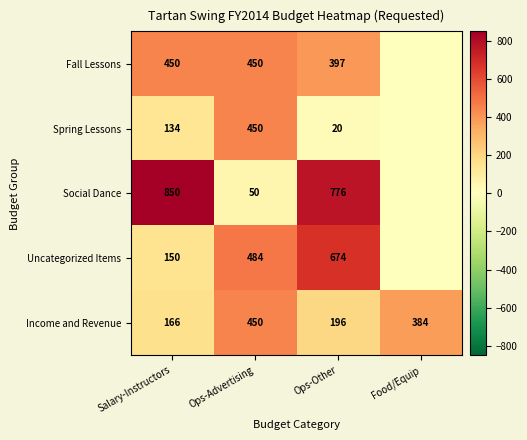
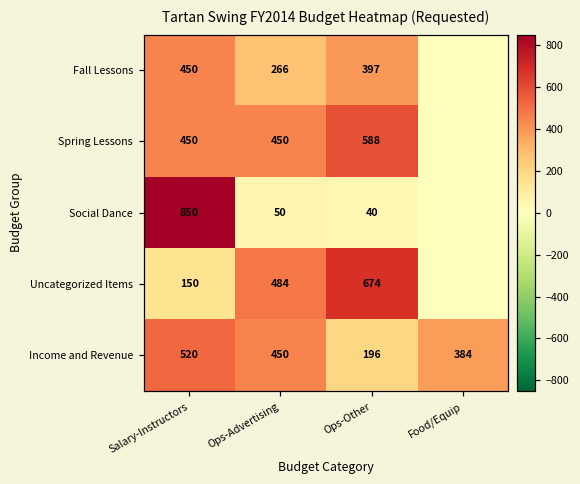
Fall Lessons, Ops-Advertising: 450 -> 266
Spring Lessons, Salary-Instructors: 134 -> 450
Spring Lessons, Ops-Other: 20 -> 588
Social Dance, Ops-Other: 776 -> 40
Income and Revenue, Salary-Instructors: 166 -> 520
